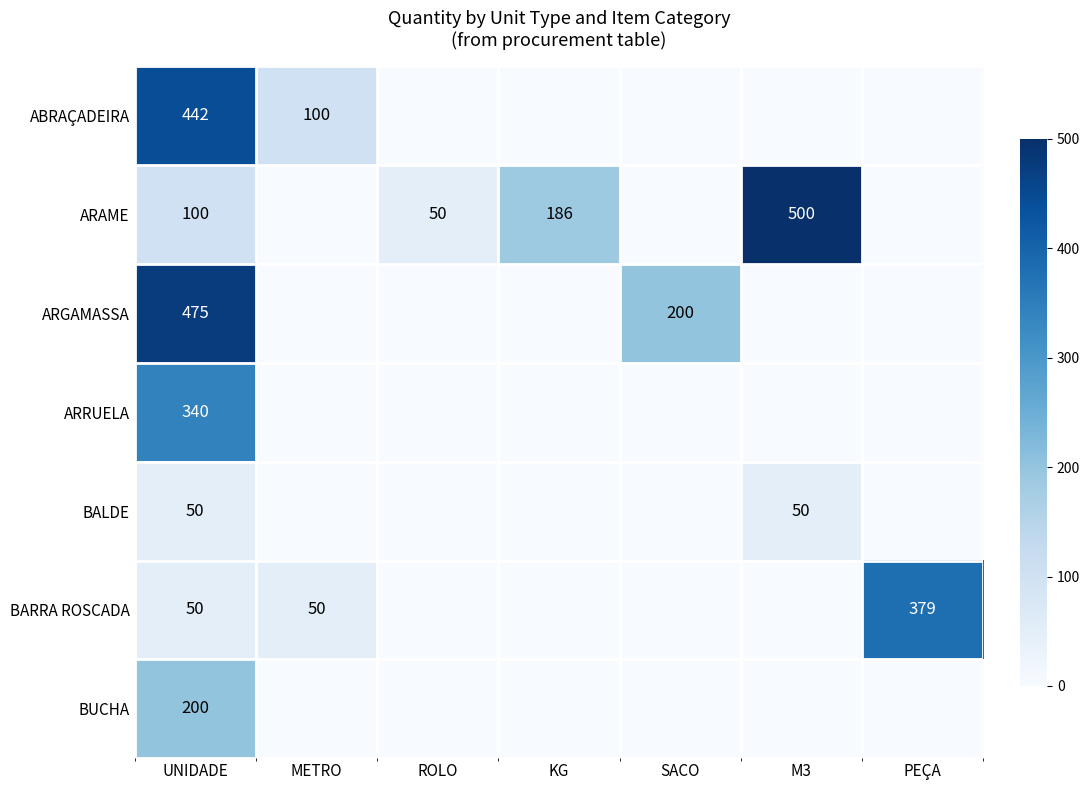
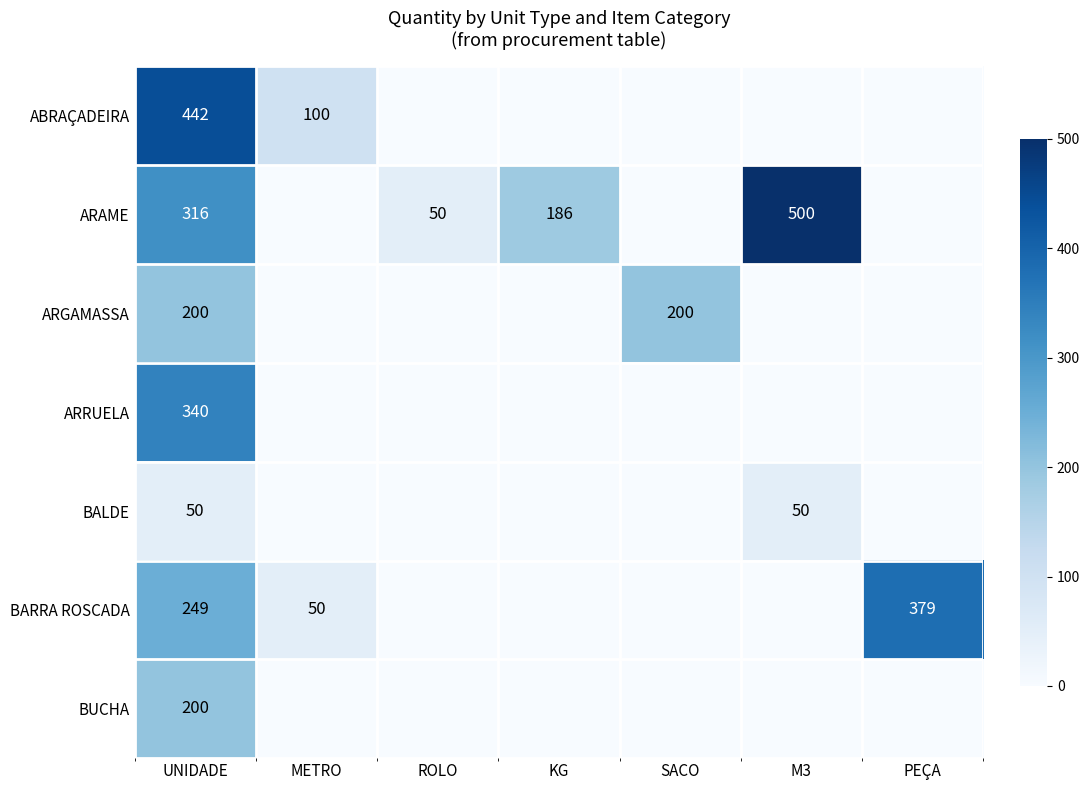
ARAME, UNIDADE: 100 -> 316
ARGAMASSA, UNIDADE: 475 -> 200
BARRA ROSCADA, UNIDADE: 50 -> 249
